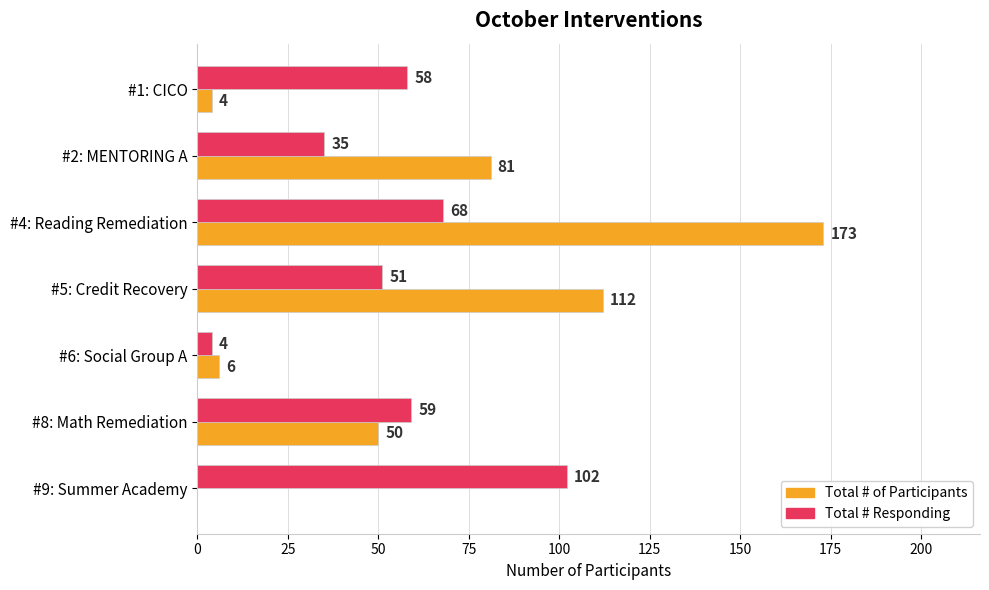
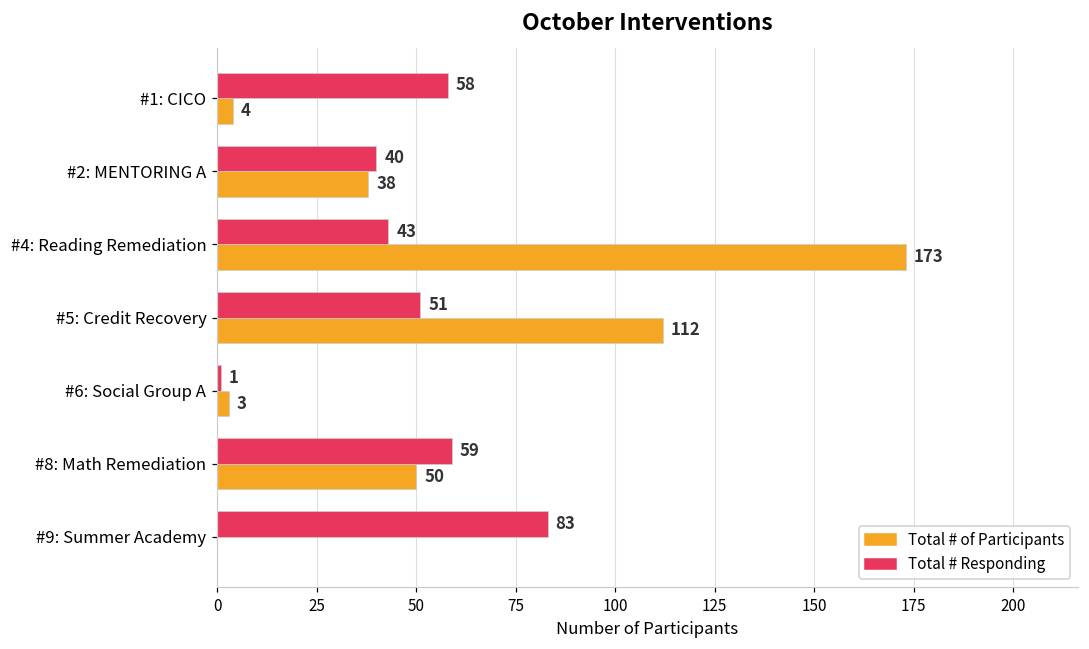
Total # Responding, #2: MENTORING A: 35 -> 40
Total # of Participants, #2: MENTORING A: 81 -> 38
Total # Responding, #4: Reading Remediation: 68 -> 43
Total # Responding, #6: Social Group A: 4 -> 1
Total # of Participants, #6: Social Group A: 6 -> 3
Total # Responding, #9: Summer Academy: 102 -> 83
